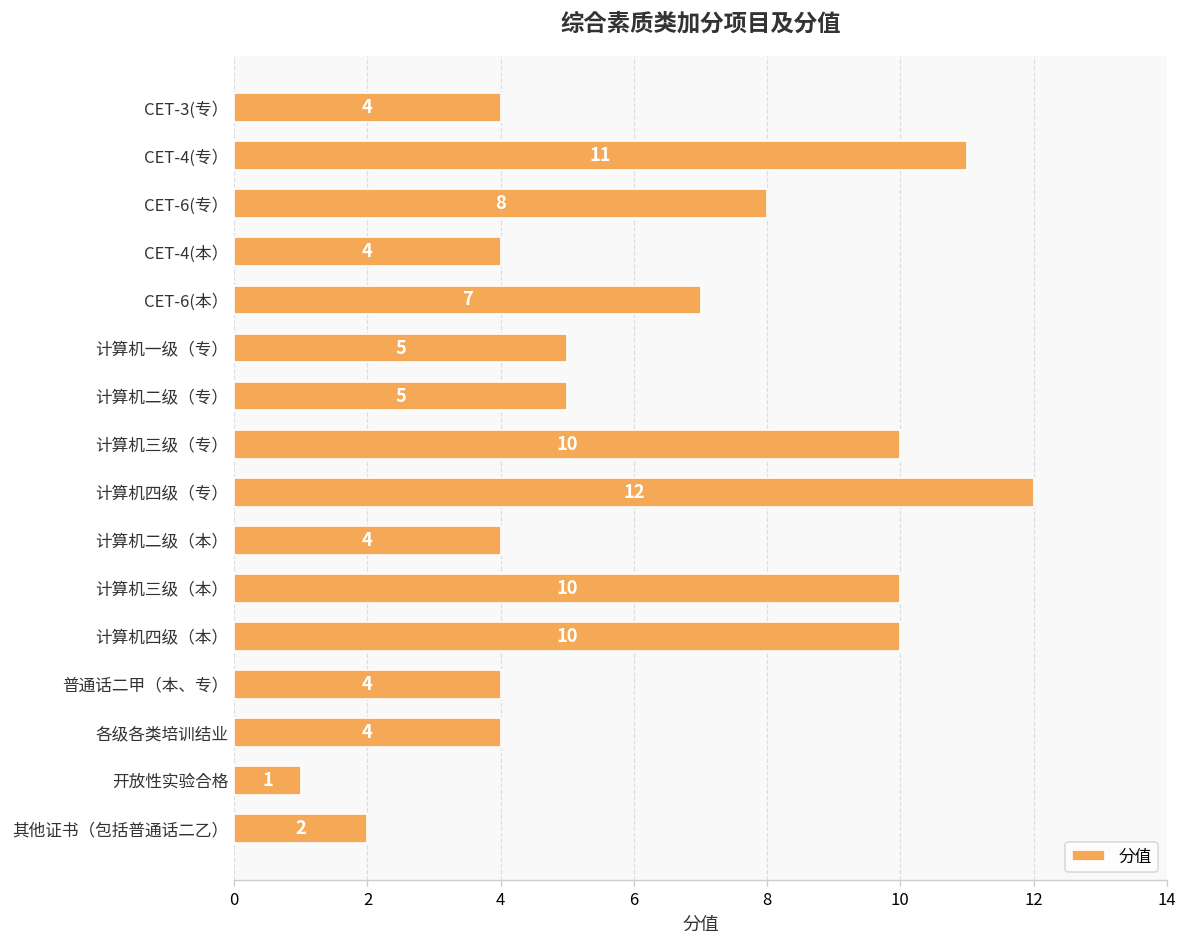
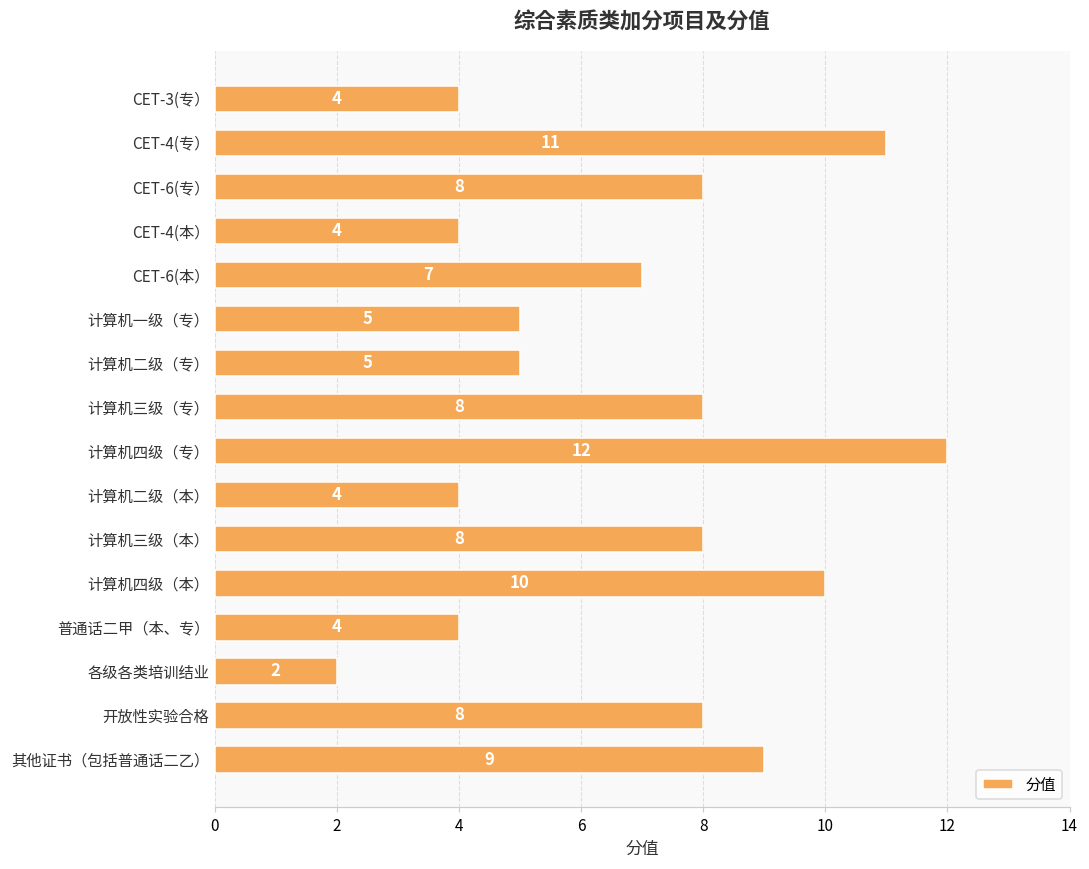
计算机三级（专）: 10 -> 8
计算机三级（本）: 10 -> 8
各级各类培训结业: 4 -> 2
开放性实验合格: 1 -> 8
其他证书（包括普通话二乙）: 2 -> 9
